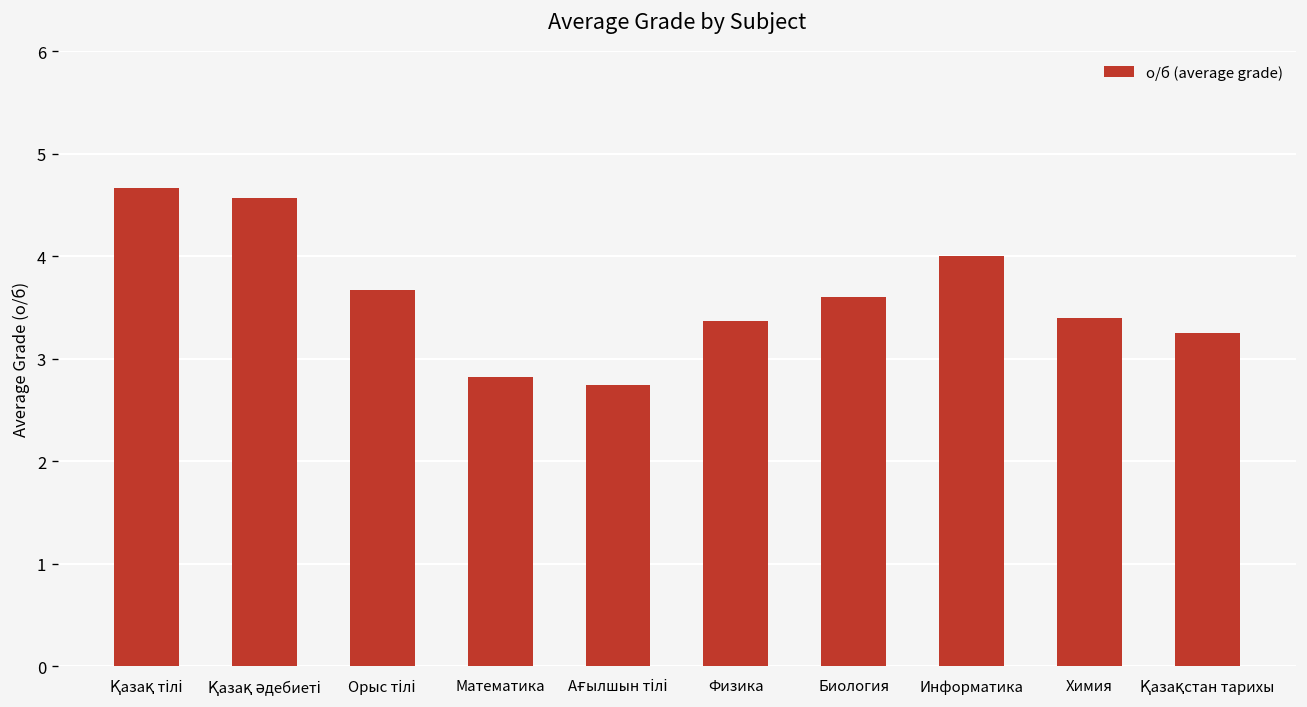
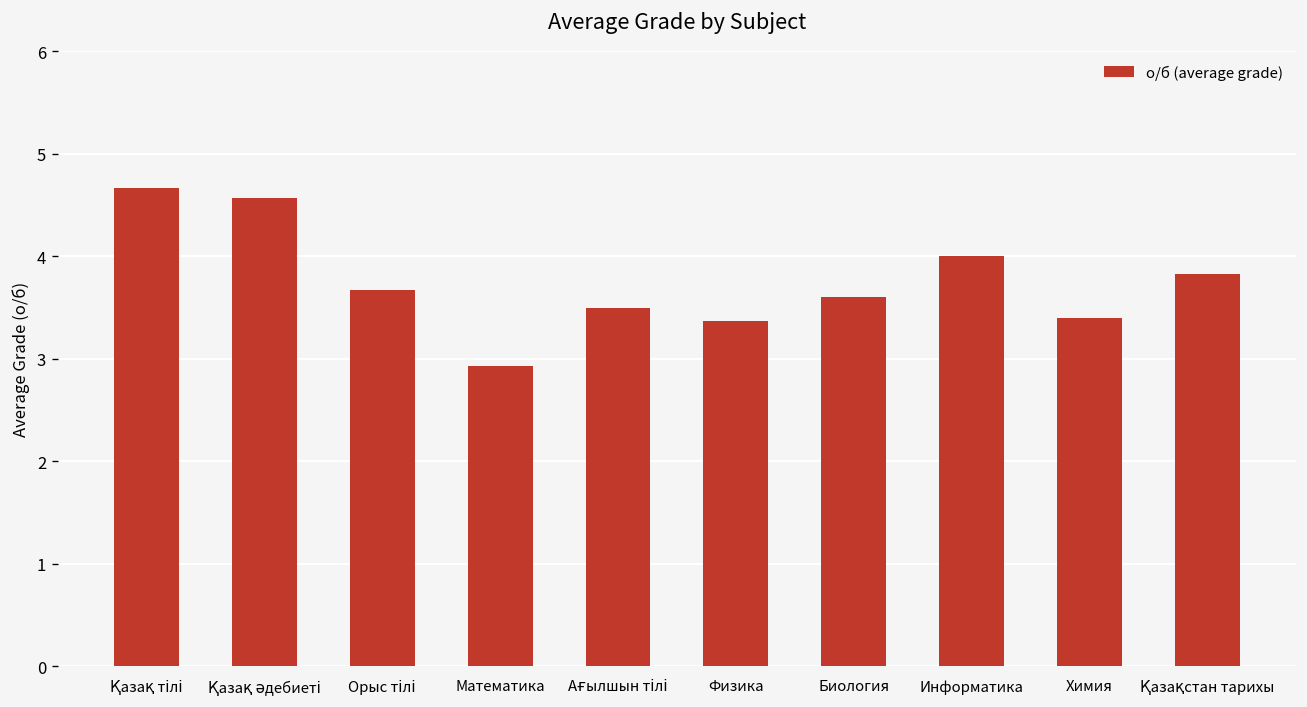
Математика: 2.8 -> 2.9
Ағылшын тілі: 2.7 -> 3.5
Қазақстан тарихы: 3.3 -> 3.8
